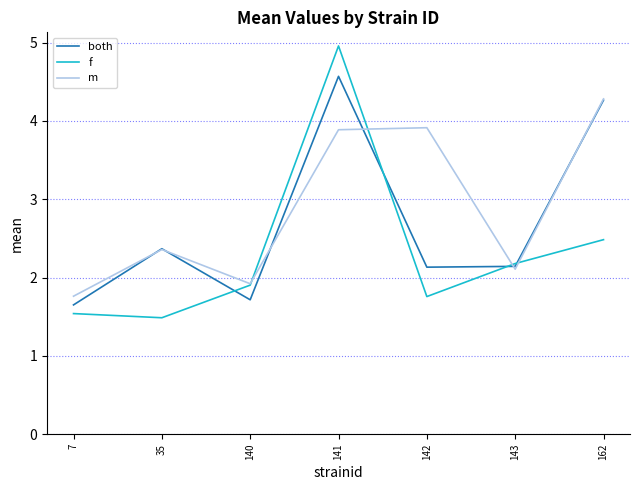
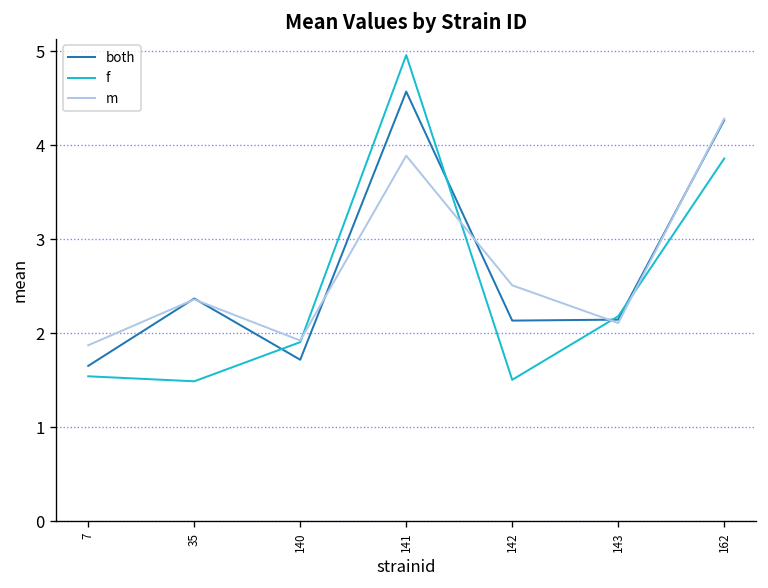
m, 7: 1.8 -> 1.9
f, 142: 1.8 -> 1.5
m, 142: 3.9 -> 2.5
f, 162: 2.5 -> 3.9
